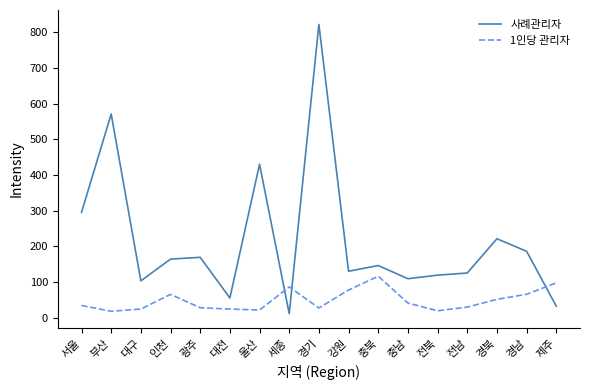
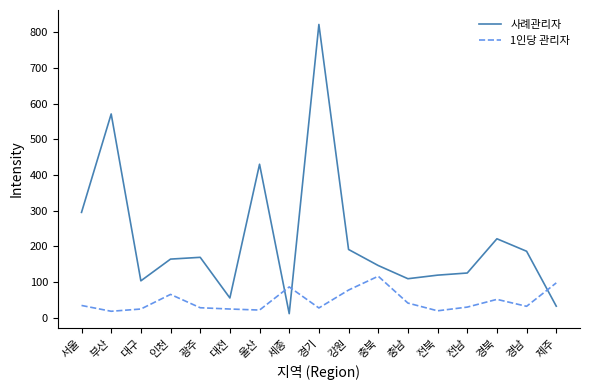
사례관리자, 강원: 130 -> 190
1인당 관리자, 경남: 70 -> 30
